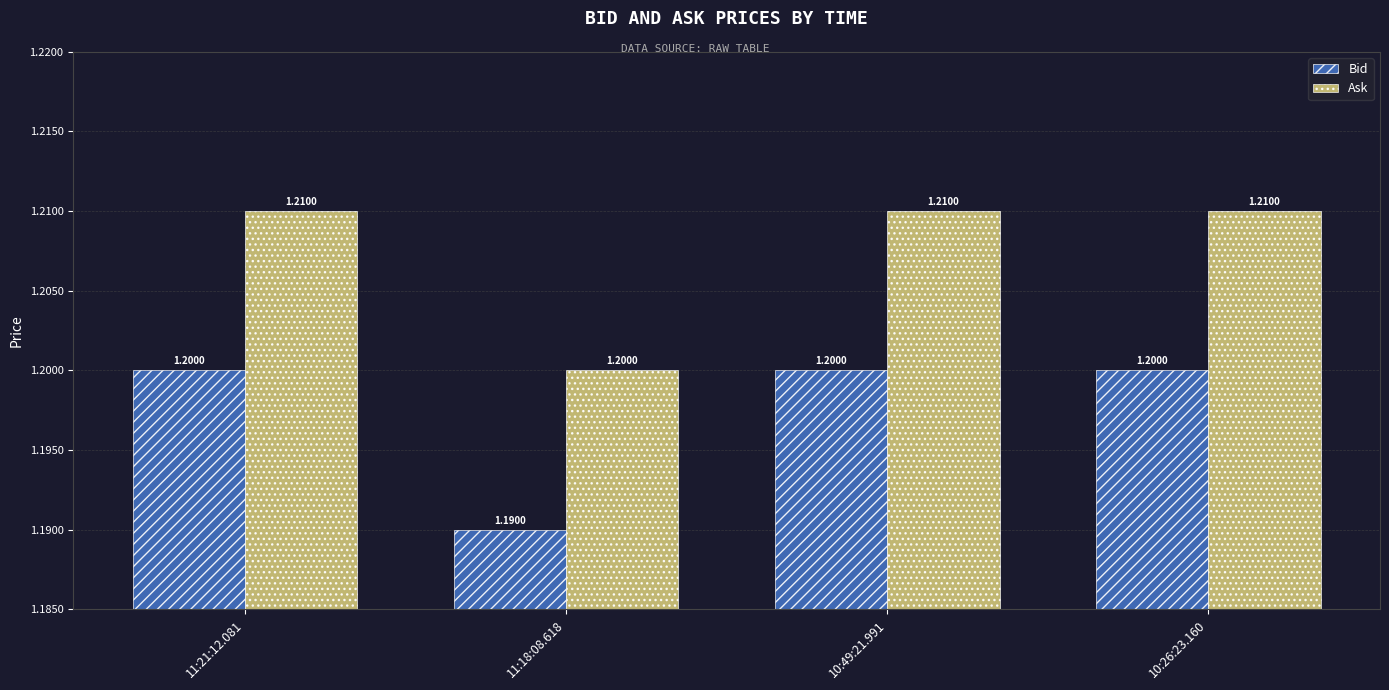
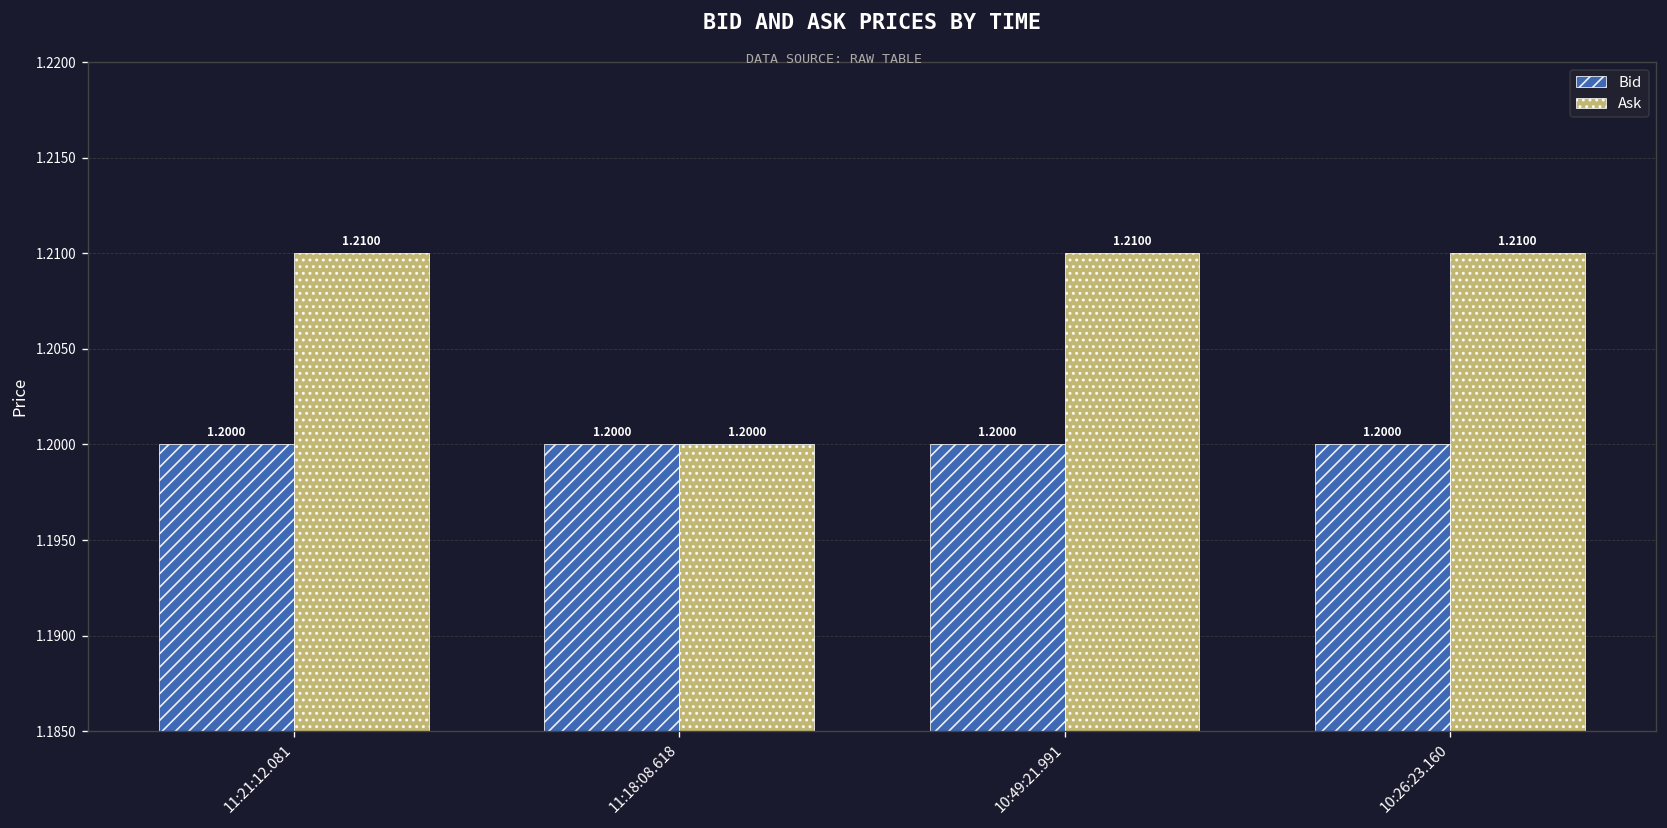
Bid, 11:18:08.618: 1.1900 -> 1.2000
